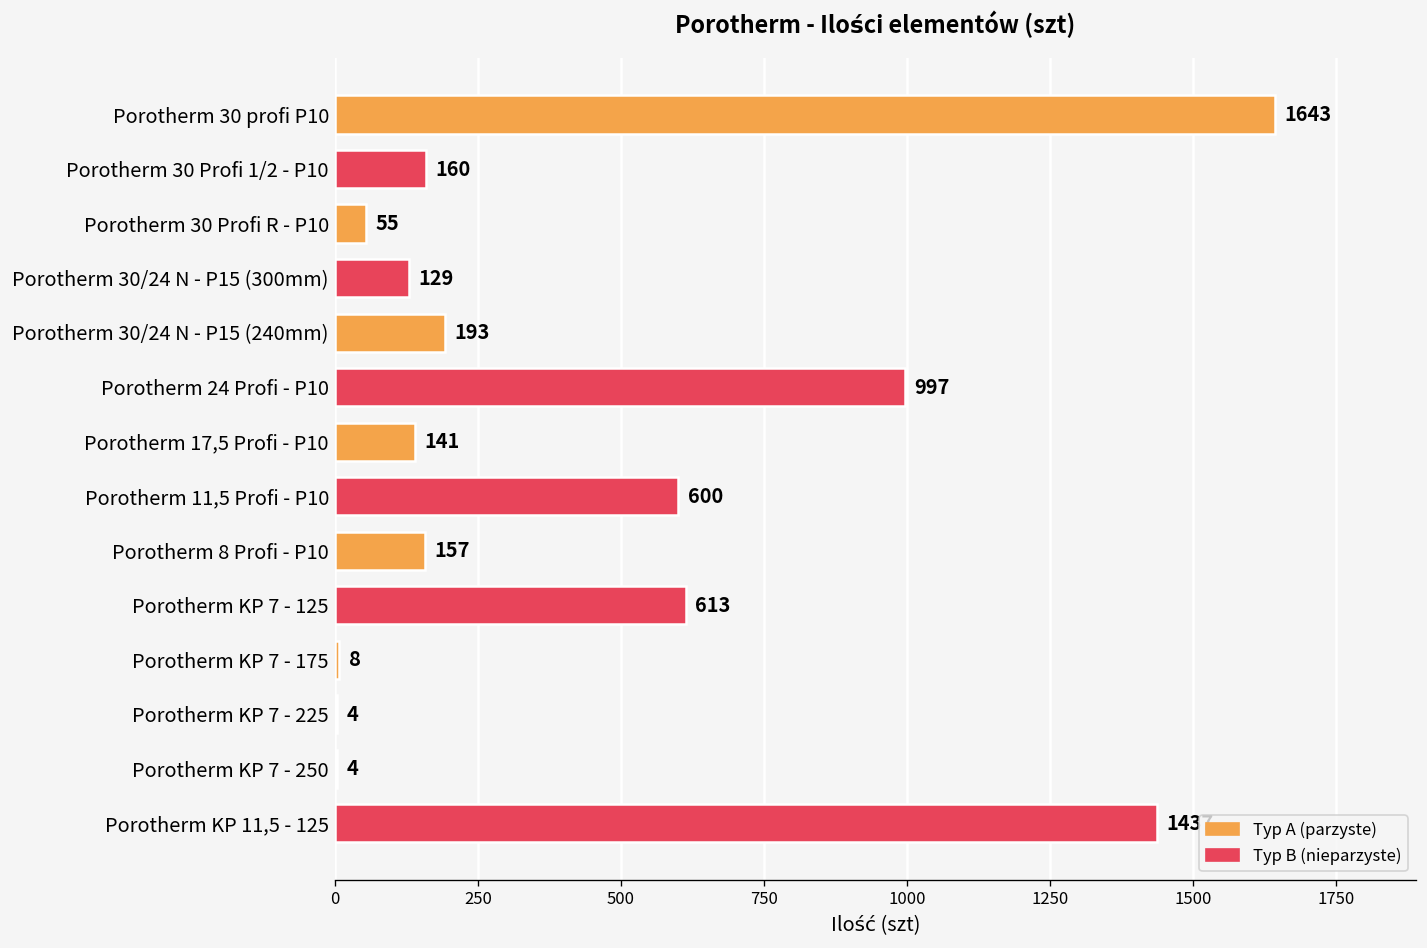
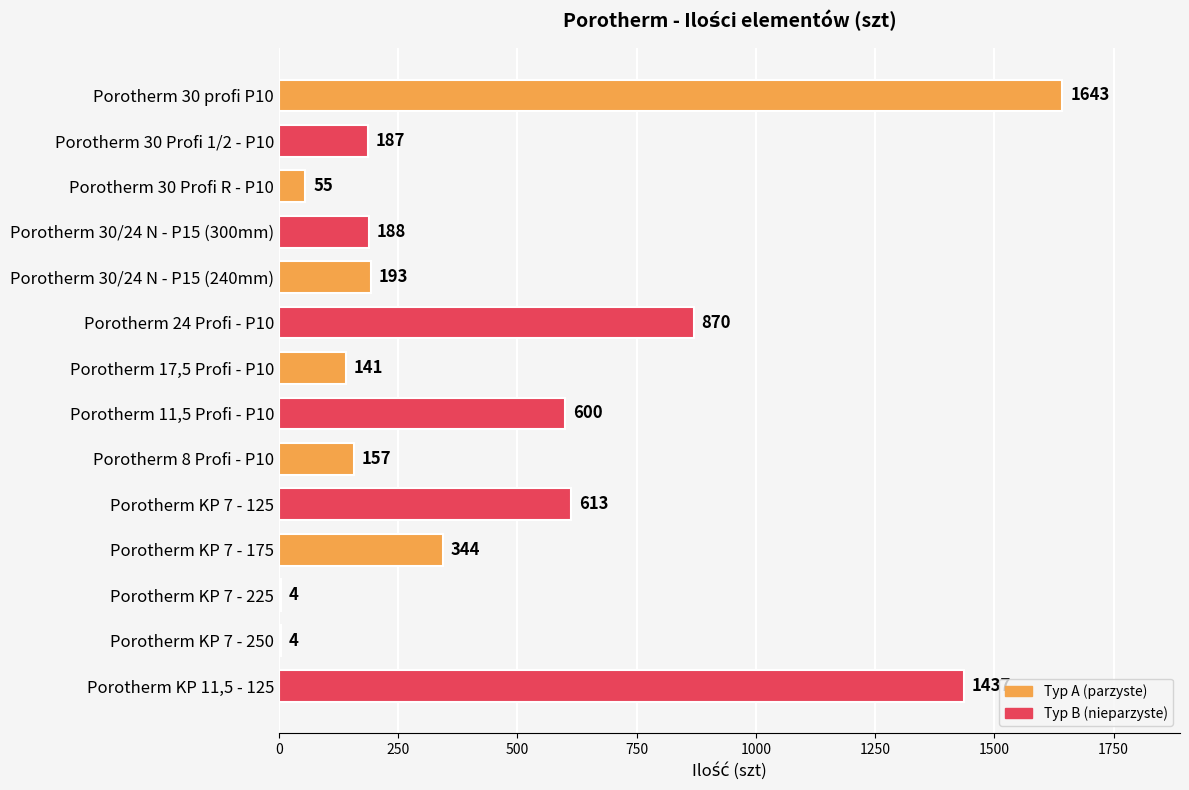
Porotherm 30 Profi 1/2 - P10: 160 -> 187
Porotherm 30/24 N - P15 (300mm): 129 -> 188
Porotherm 24 Profi - P10: 997 -> 870
Porotherm KP 7 - 175: 8 -> 344
